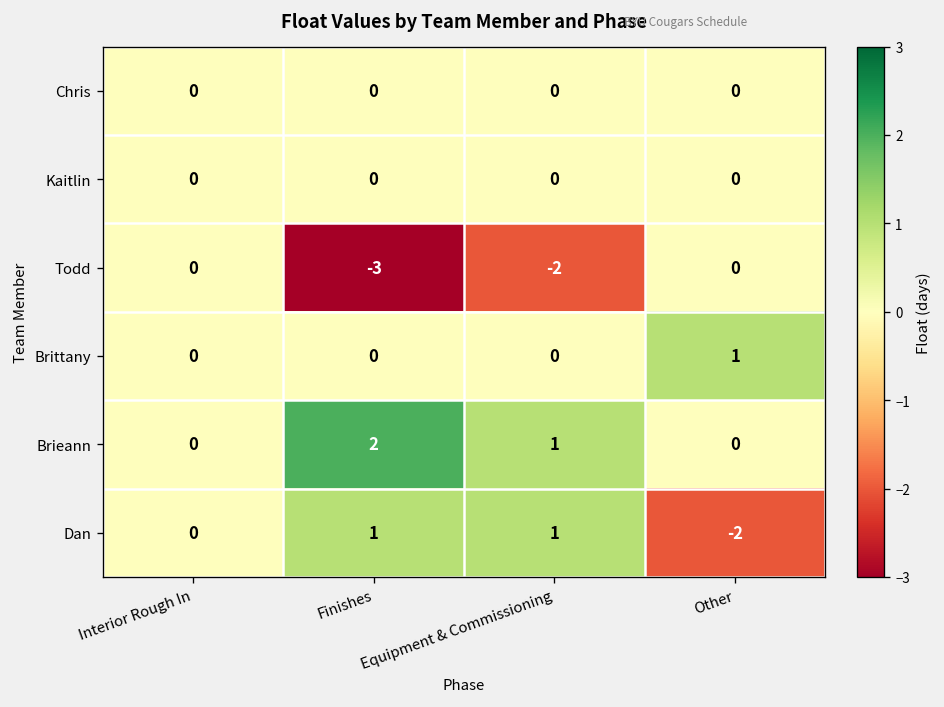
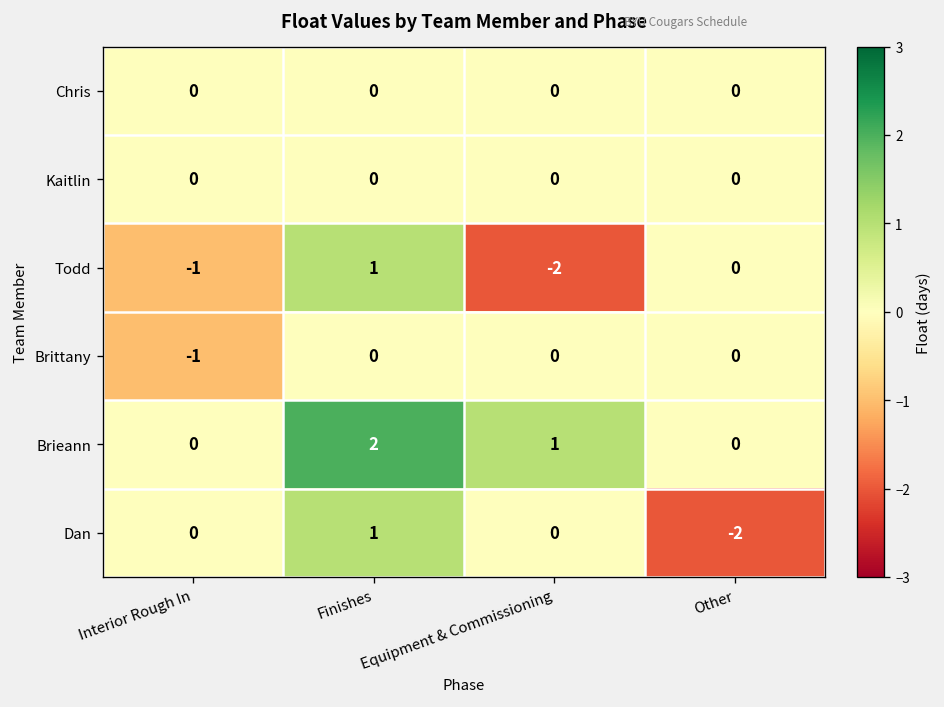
Todd, Interior Rough In: 0 -> -1
Todd, Finishes: -3 -> 1
Brittany, Interior Rough In: 0 -> -1
Brittany, Other: 1 -> 0
Dan, Equipment & Commissioning: 1 -> 0
